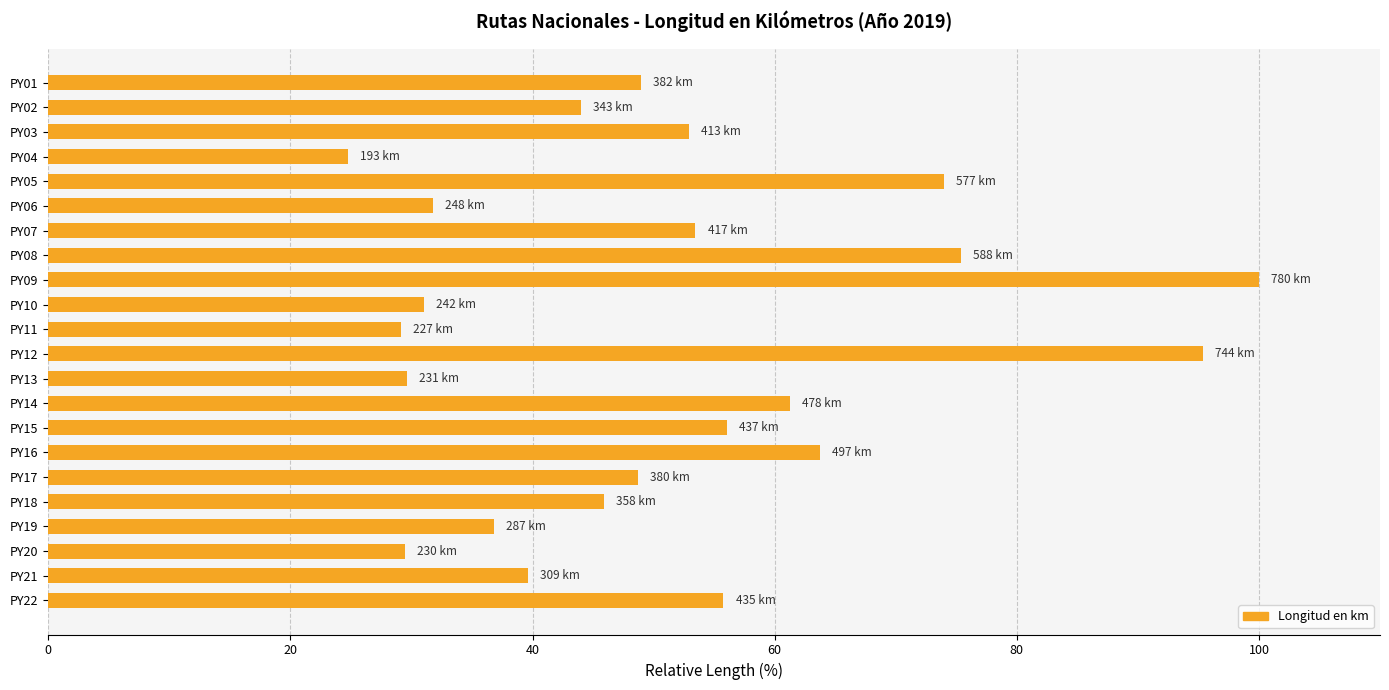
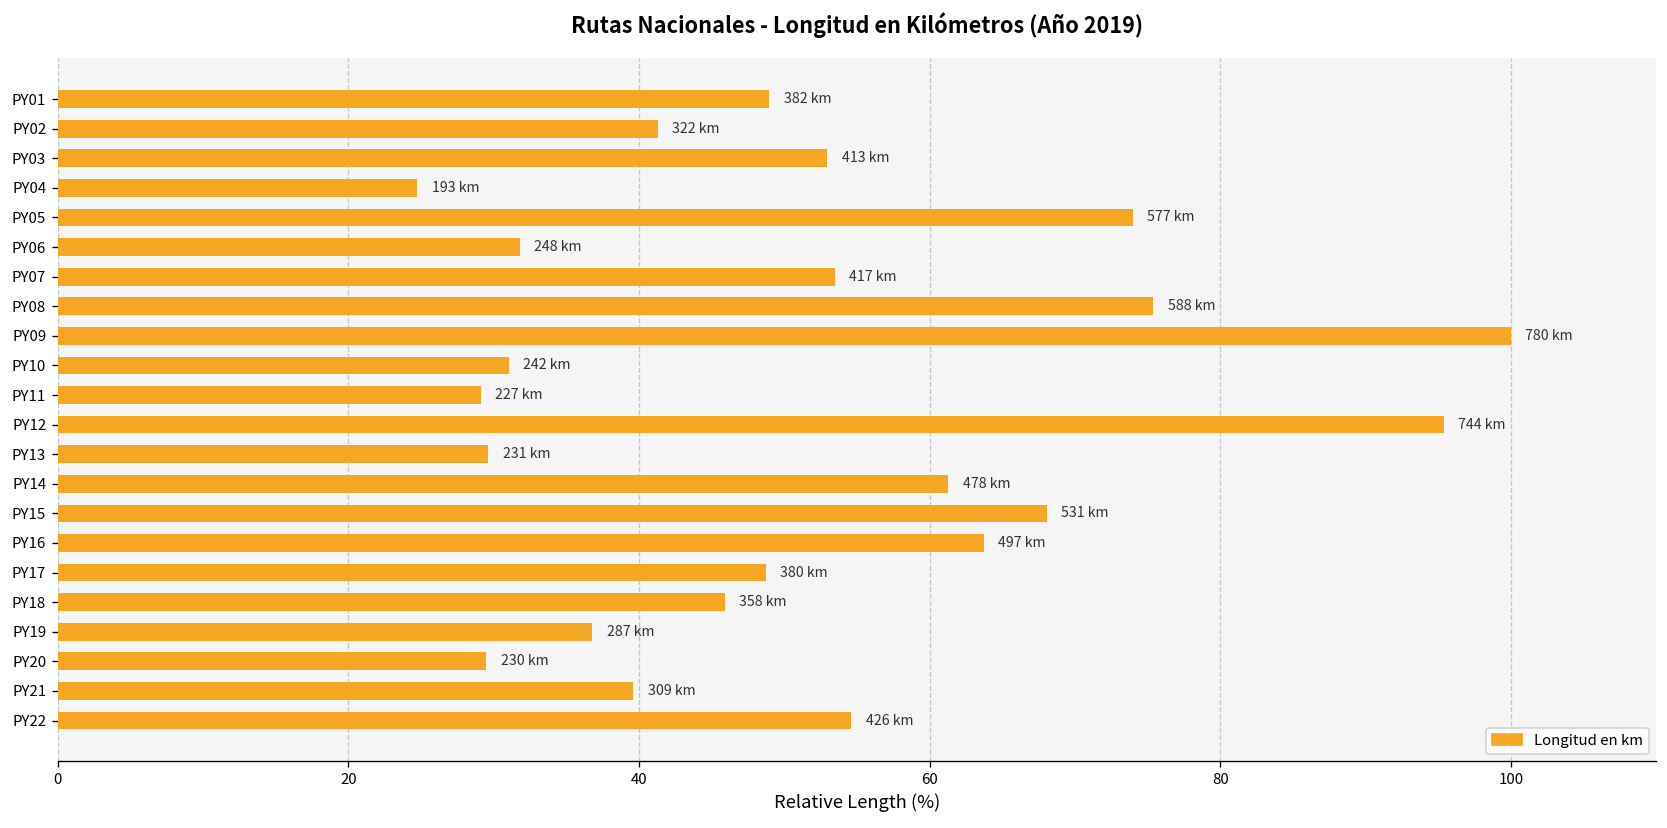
PY02: 343 -> 322
PY15: 437 -> 531
PY22: 435 -> 426
